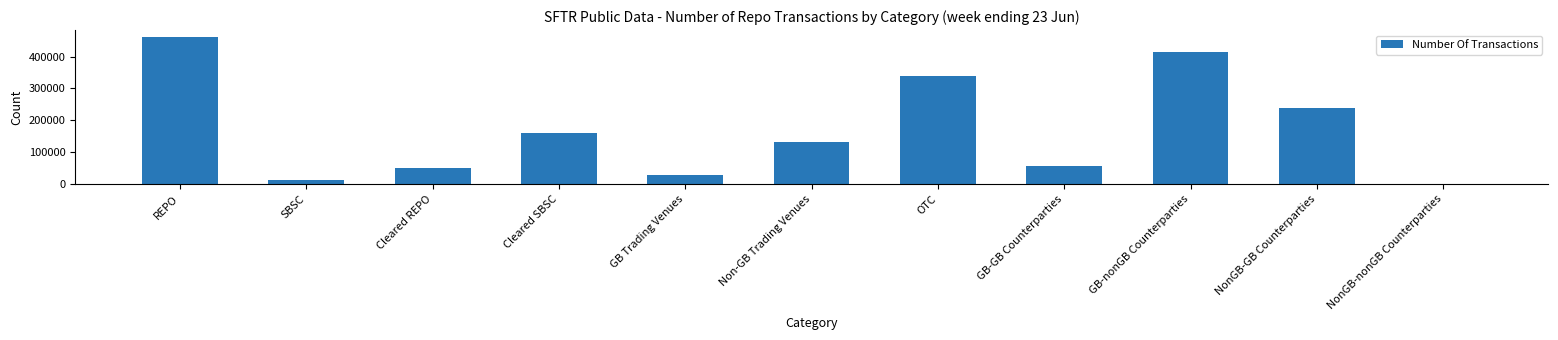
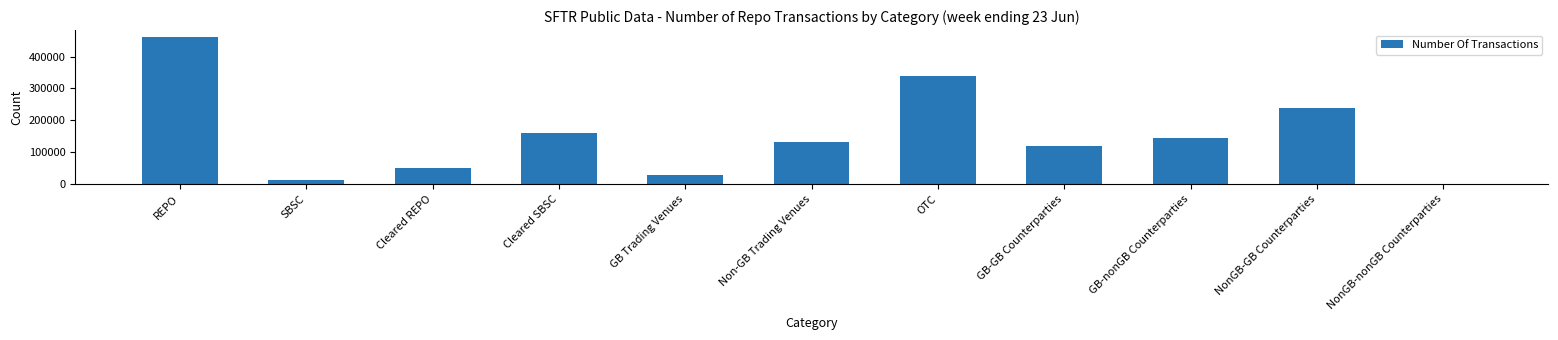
GB-GB Counterparties: 60000 -> 120000
GB-nonGB Counterparties: 410000 -> 140000
